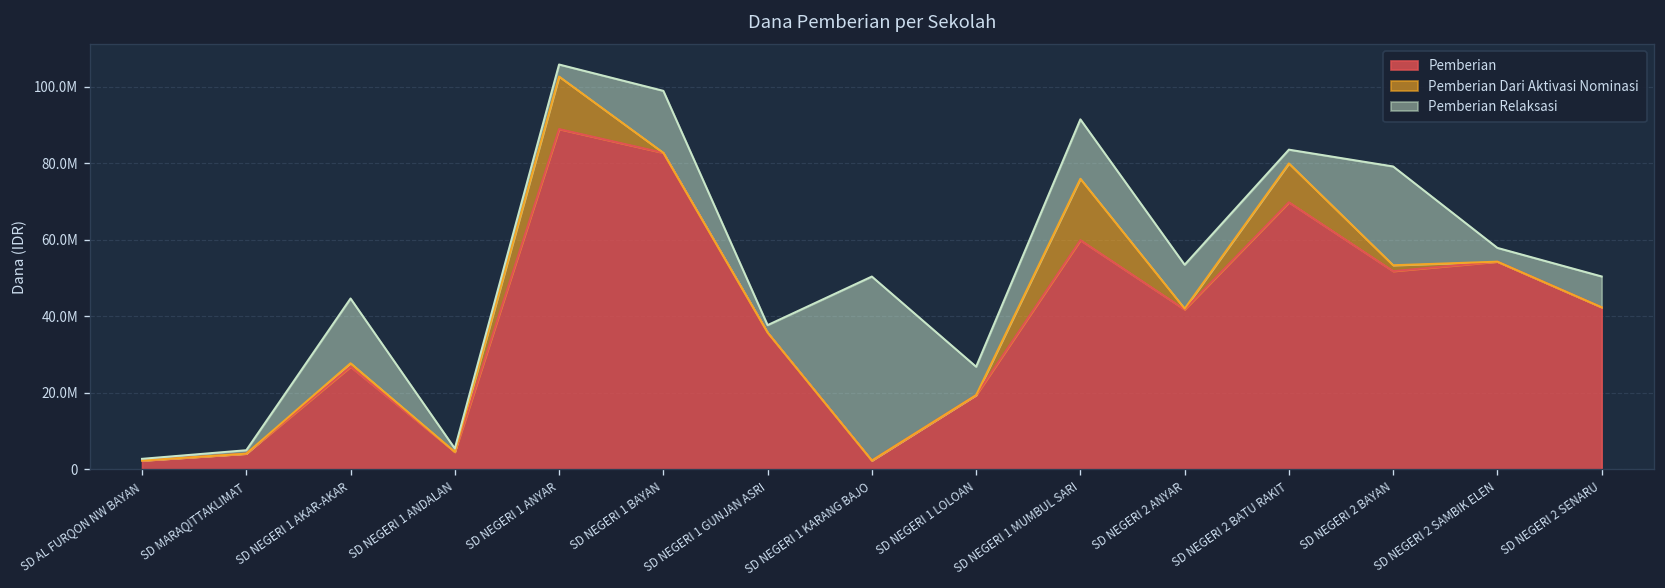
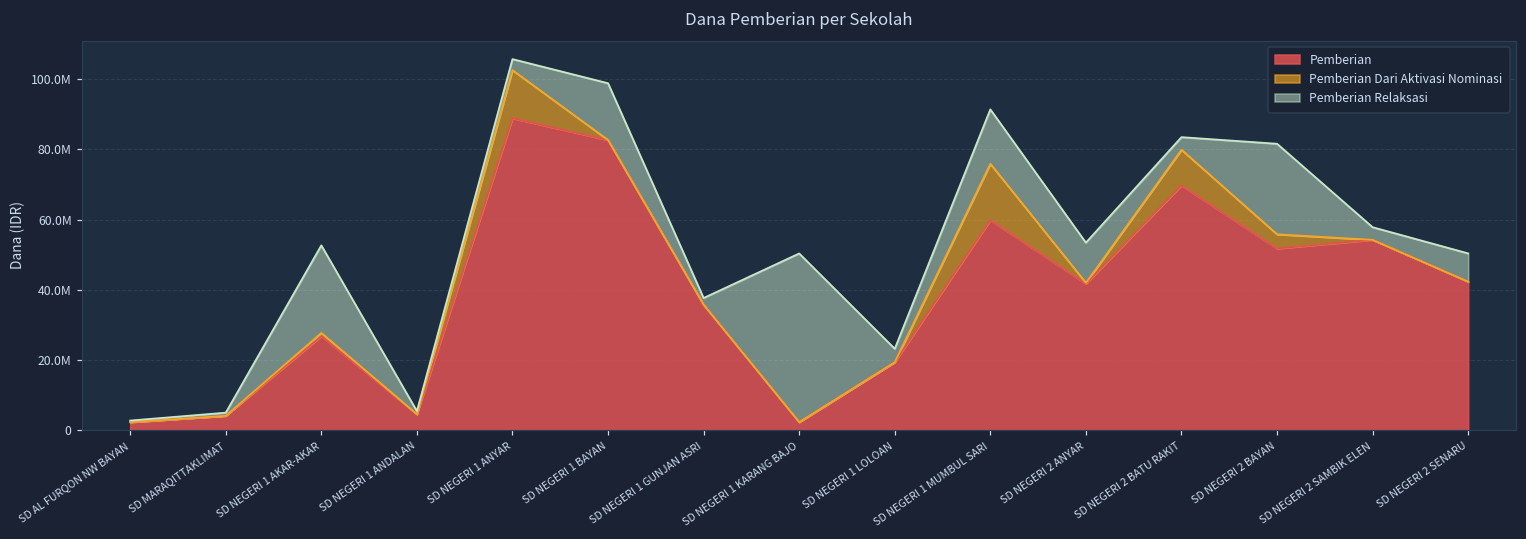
Pemberian Relaksasi, SD NEGERI 1 AKAR-AKAR: 17000000 -> 25000000
Pemberian Relaksasi, SD NEGERI 1 LOLOAN: 7000000 -> 4000000
Pemberian Dari Aktivasi Nominasi, SD NEGERI 2 BAYAN: 2000000 -> 4000000
